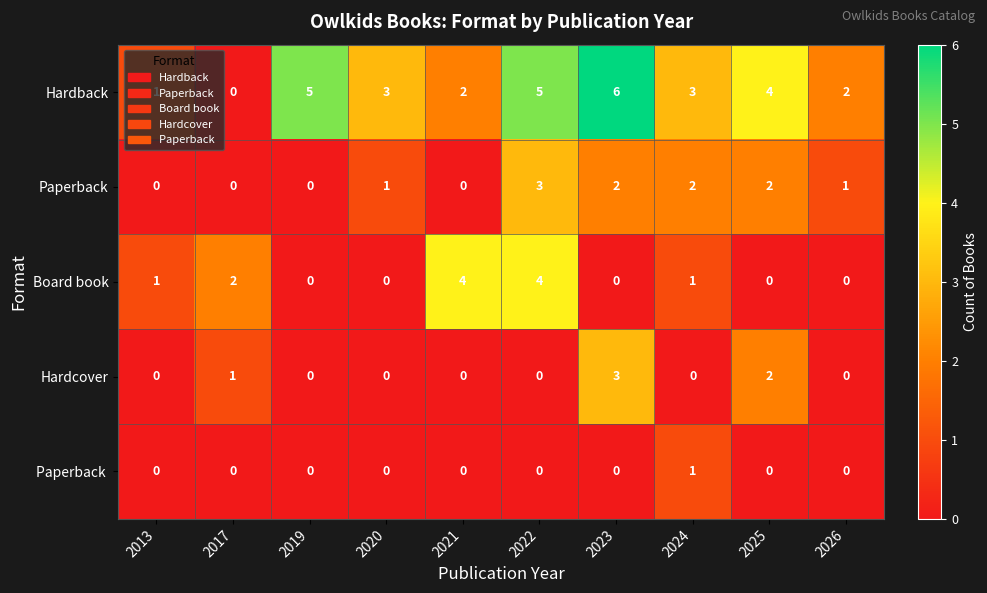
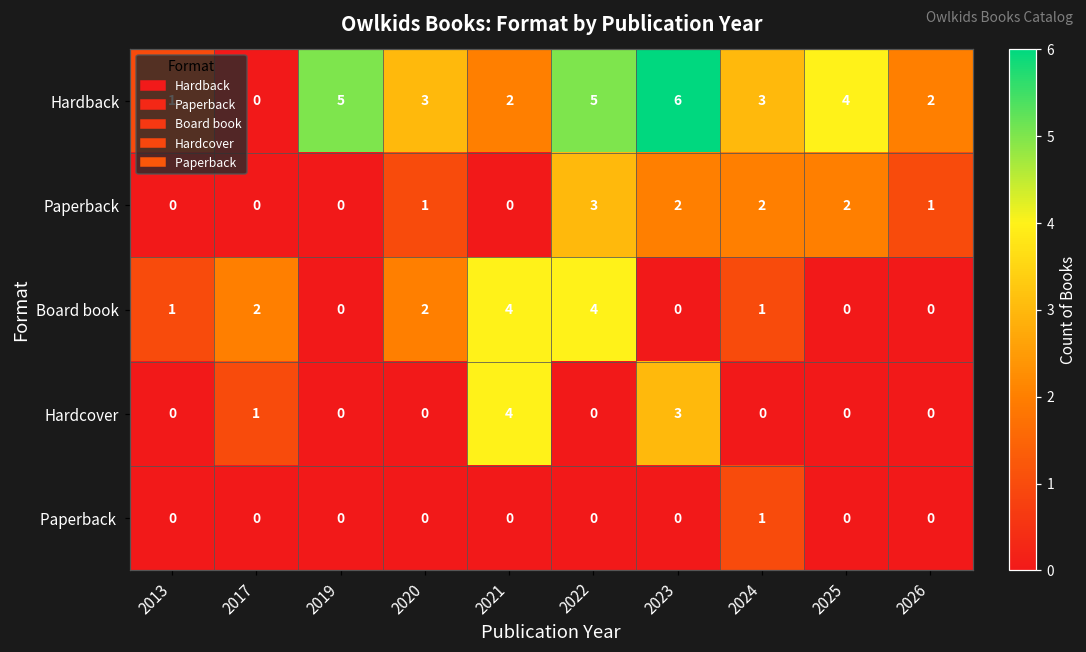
Board book, 2020: 0 -> 2
Hardcover, 2021: 0 -> 4
Hardcover, 2025: 2 -> 0
